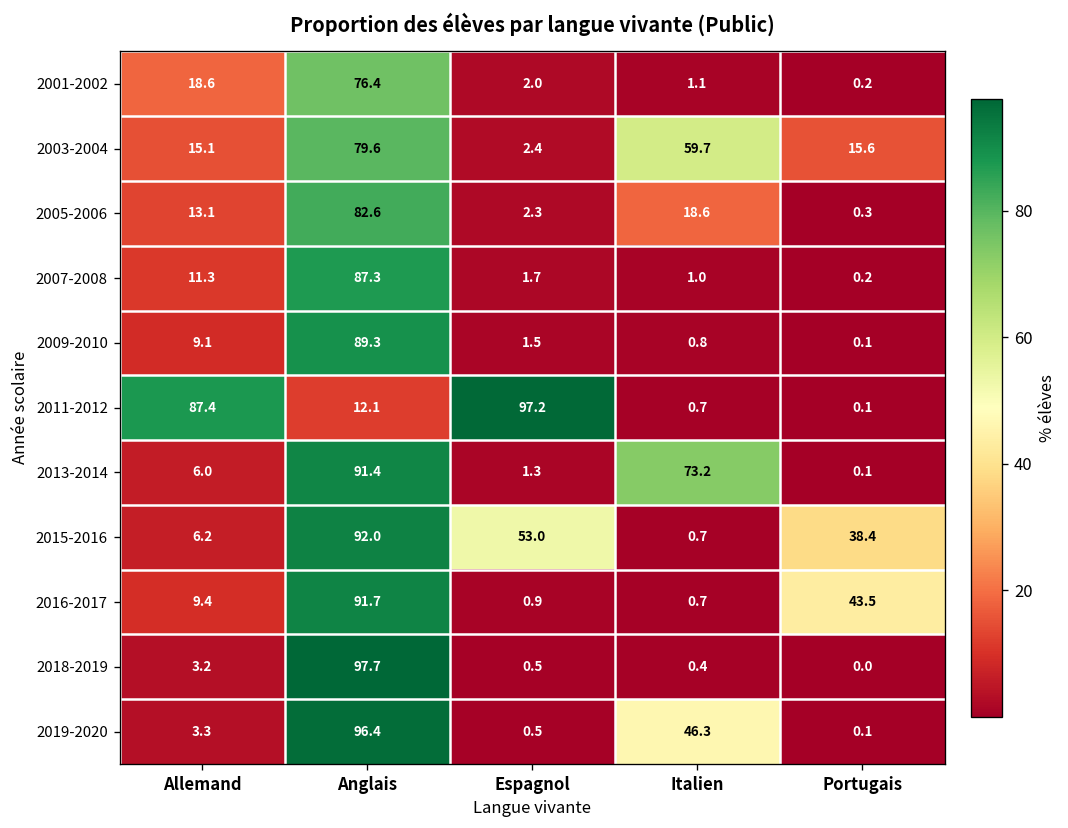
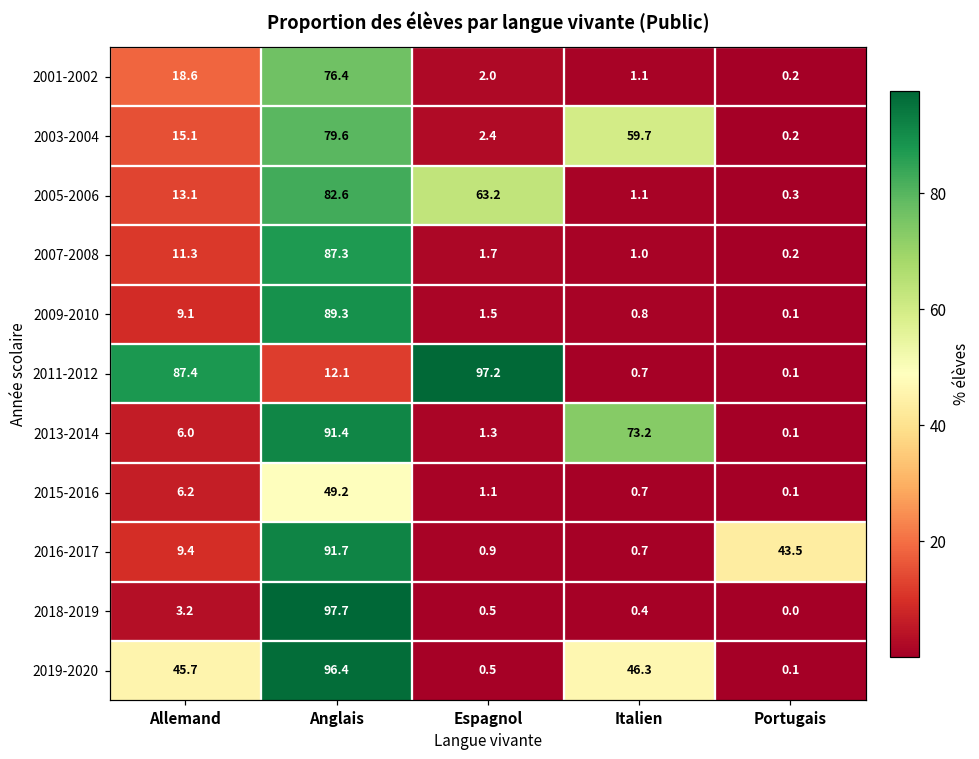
2003-2004, Portugais: 15.6 -> 0.2
2005-2006, Espagnol: 2.3 -> 63.2
2005-2006, Italien: 18.6 -> 1.1
2015-2016, Anglais: 92.0 -> 49.2
2015-2016, Espagnol: 53.0 -> 1.1
2015-2016, Portugais: 38.4 -> 0.1
2019-2020, Allemand: 3.3 -> 45.7
